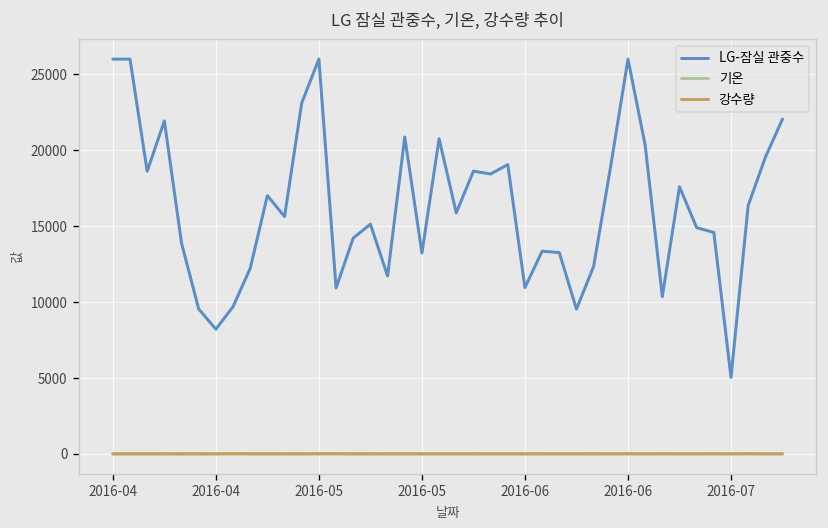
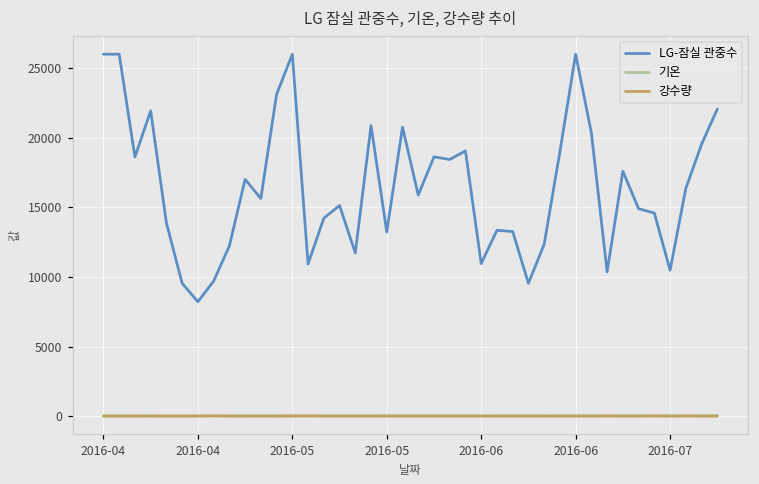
LG-잠실 관중수, 2016-07: 5000 -> 10500
